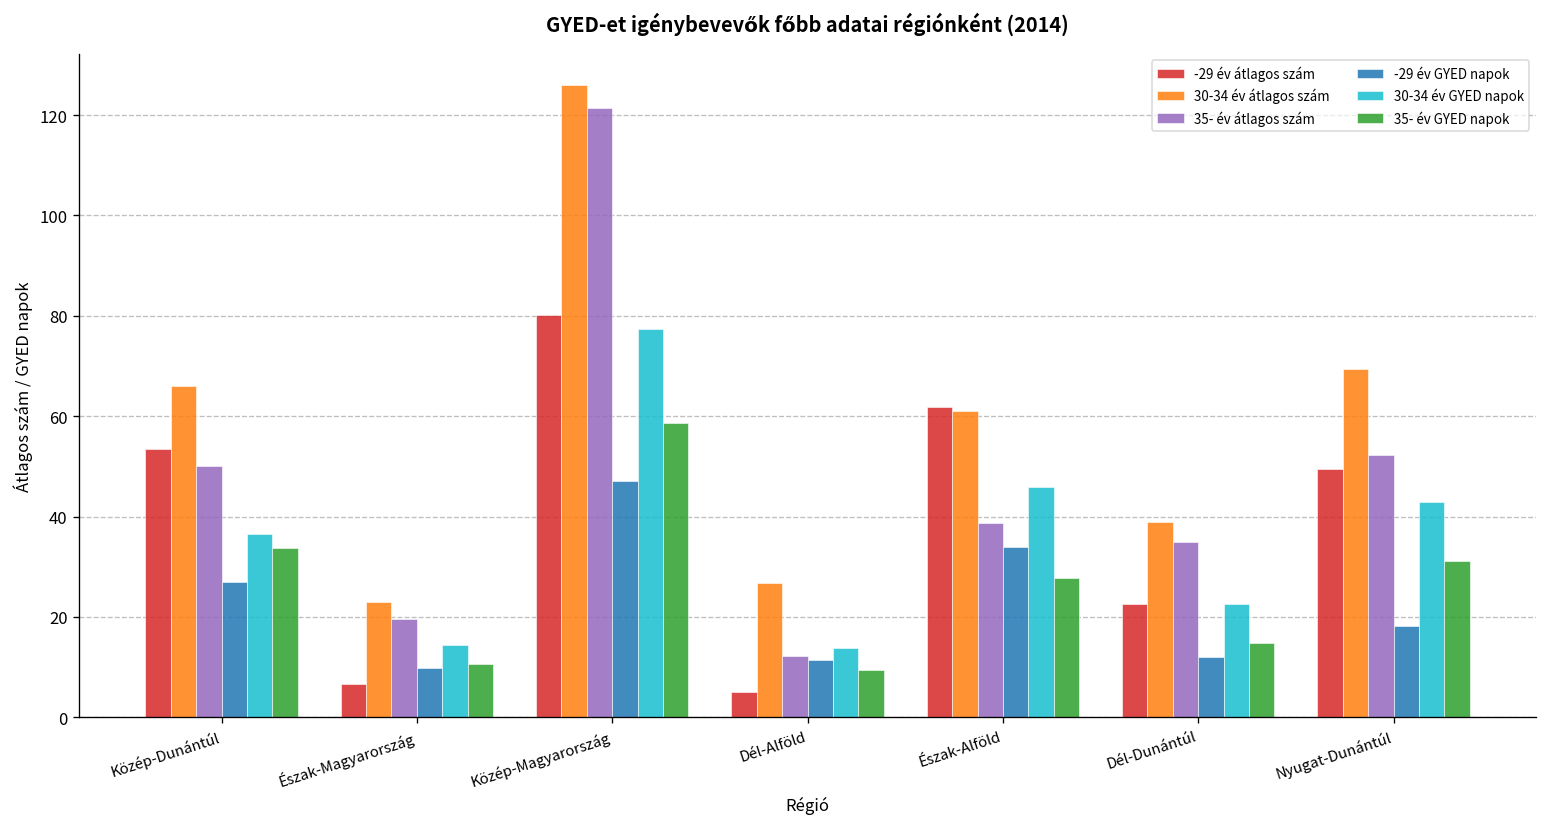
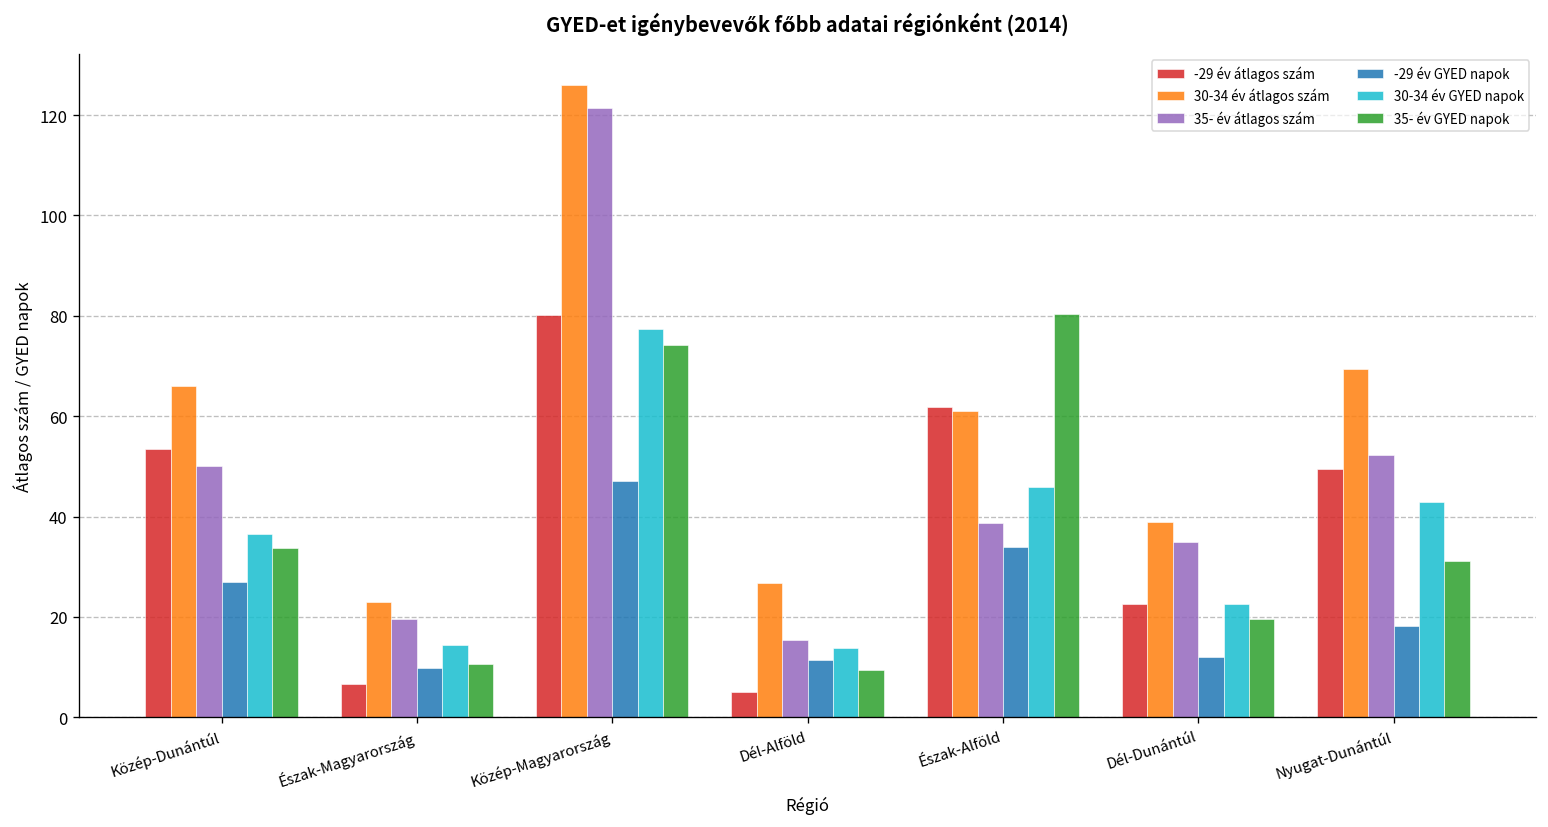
35- év GYED napok, Közép-Magyarország: 59 -> 74
35- év átlagos szám, Dél-Alföld: 12 -> 15
35- év GYED napok, Észak-Alföld: 28 -> 80
35- év GYED napok, Dél-Dunántúl: 15 -> 20
